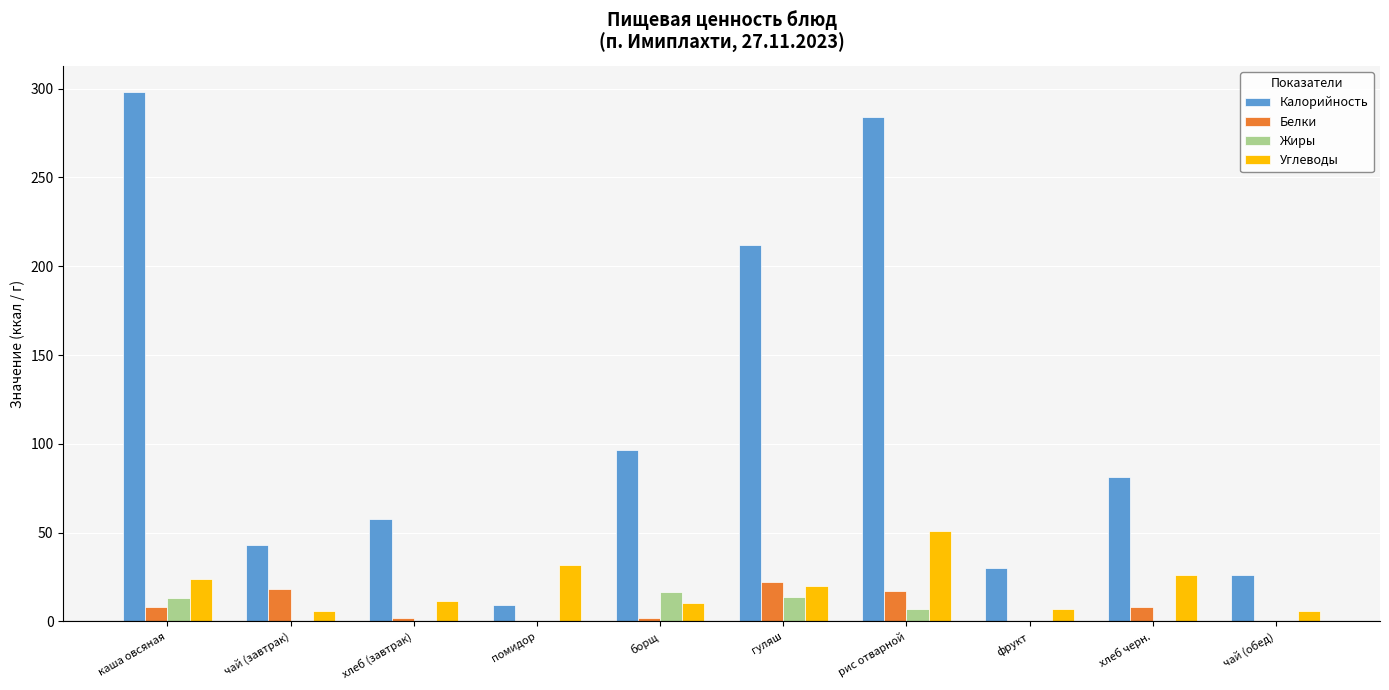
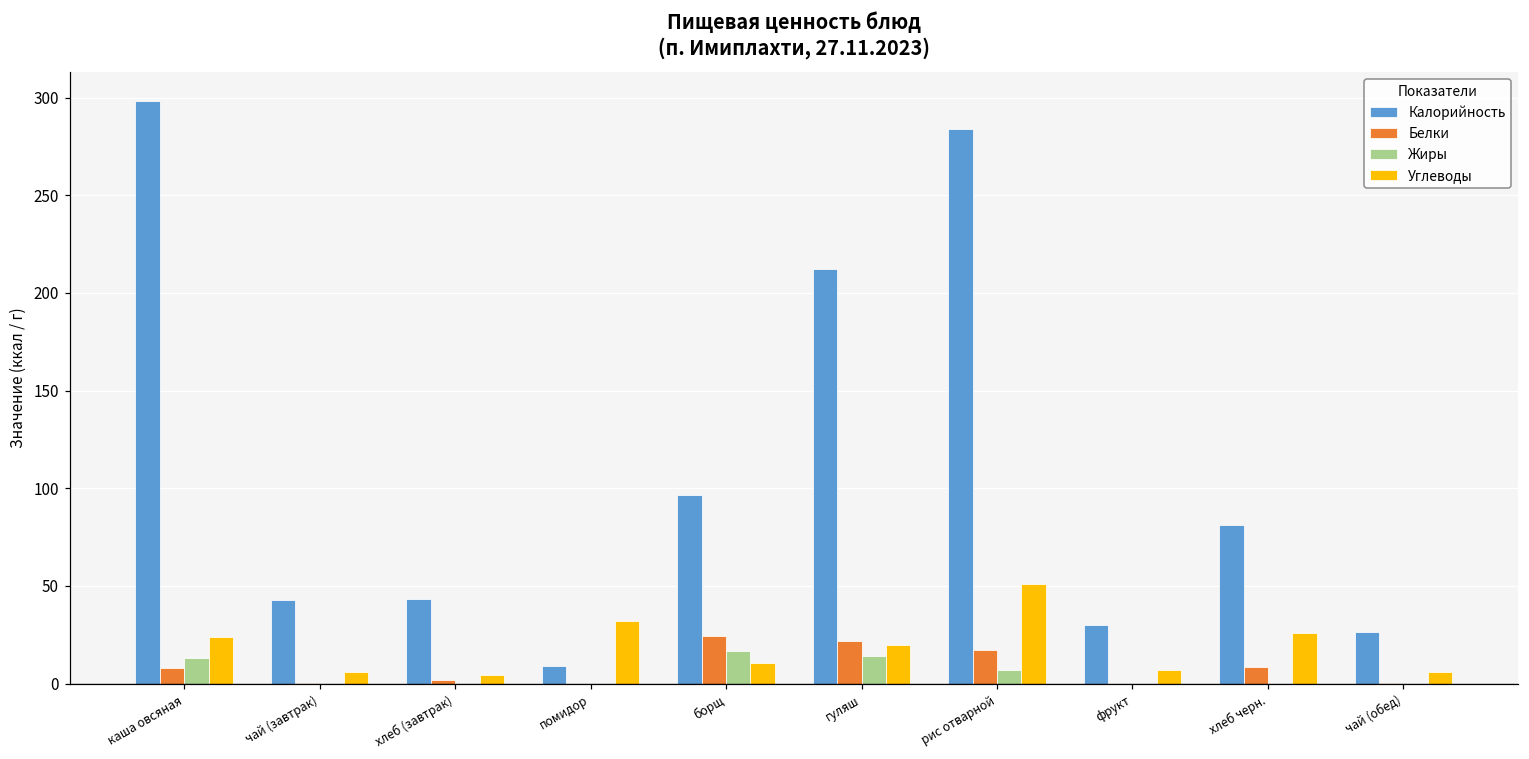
Белки, чай (завтрак): 18 -> 0
Калорийность, хлеб (завтрак): 58 -> 44
Углеводы, хлеб (завтрак): 12 -> 4
Белки, борщ: 2 -> 24
